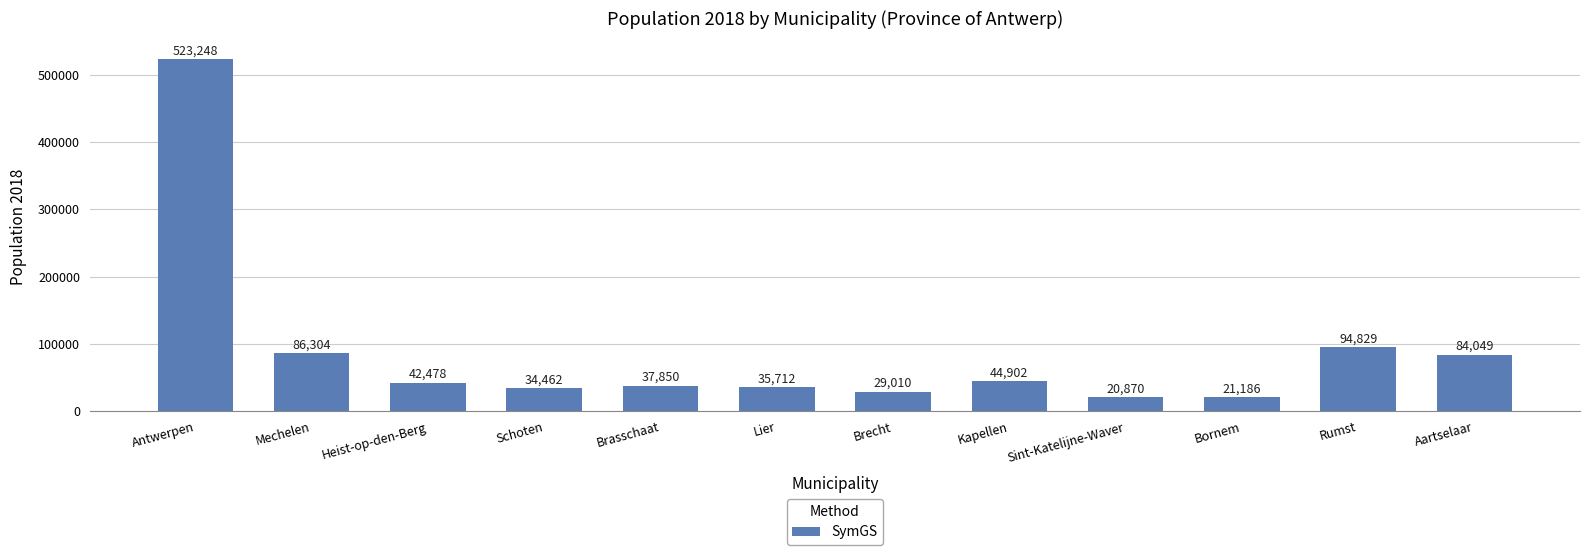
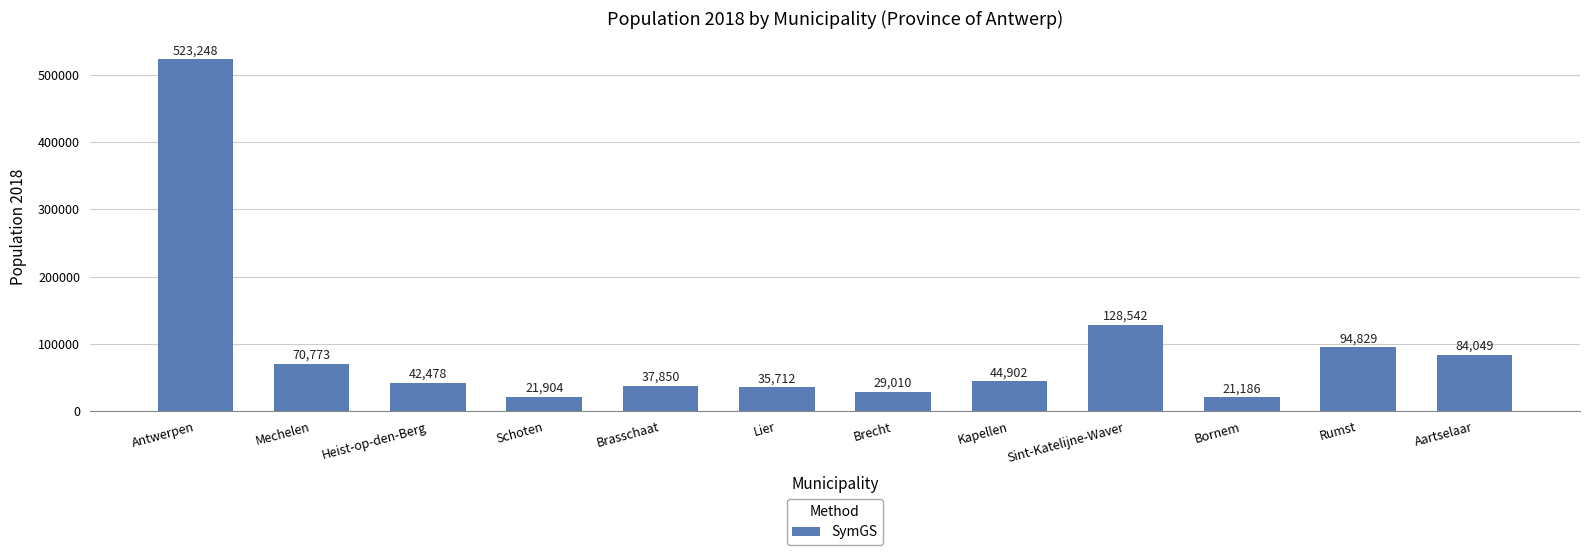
Mechelen: 86,304 -> 70,773
Schoten: 34,462 -> 21,904
Sint-Katelijne-Waver: 20,870 -> 128,542
